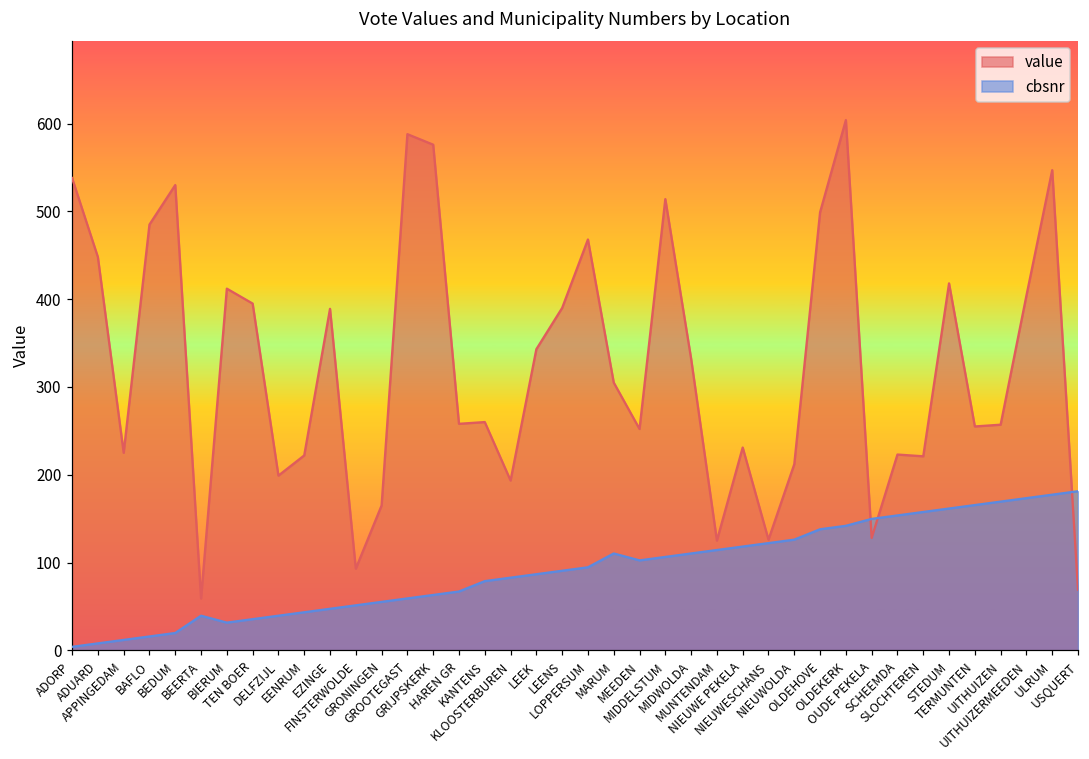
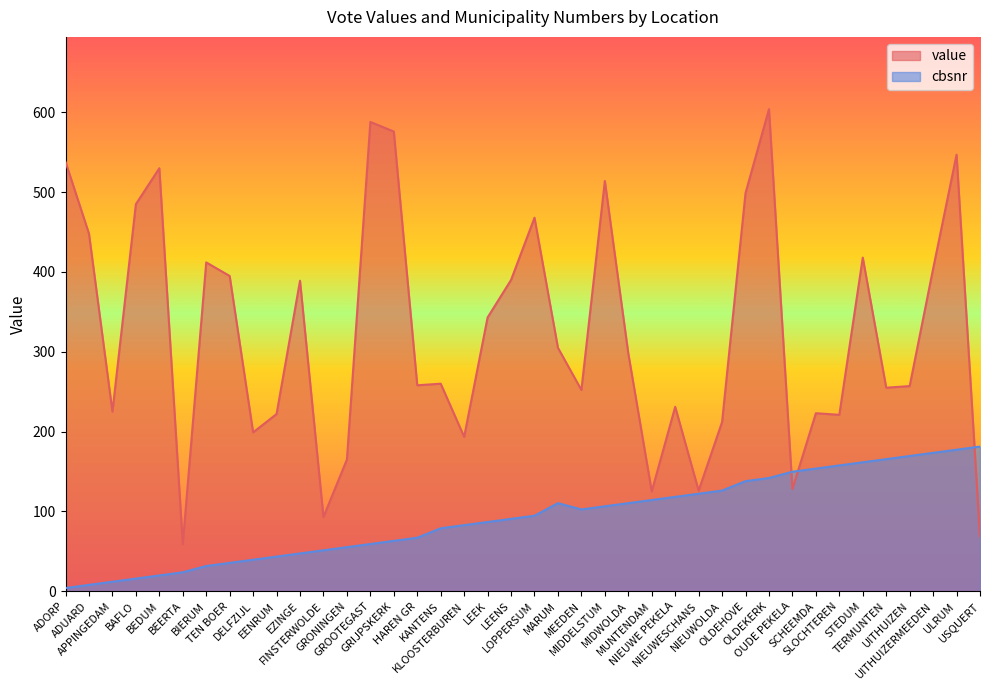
cbsnr, BEERTA: 40 -> 20
value, MIDWOLDA: 330 -> 300
